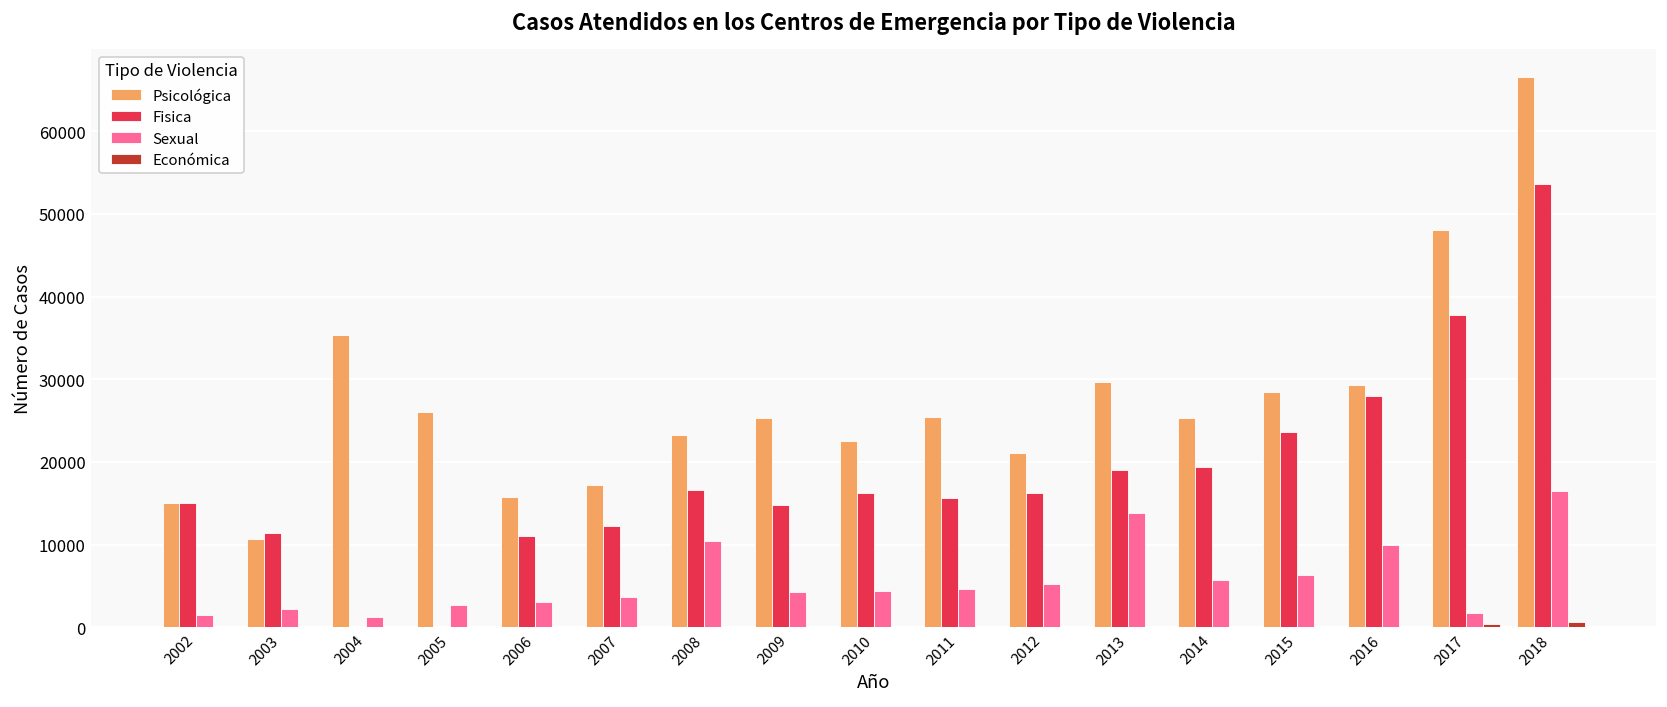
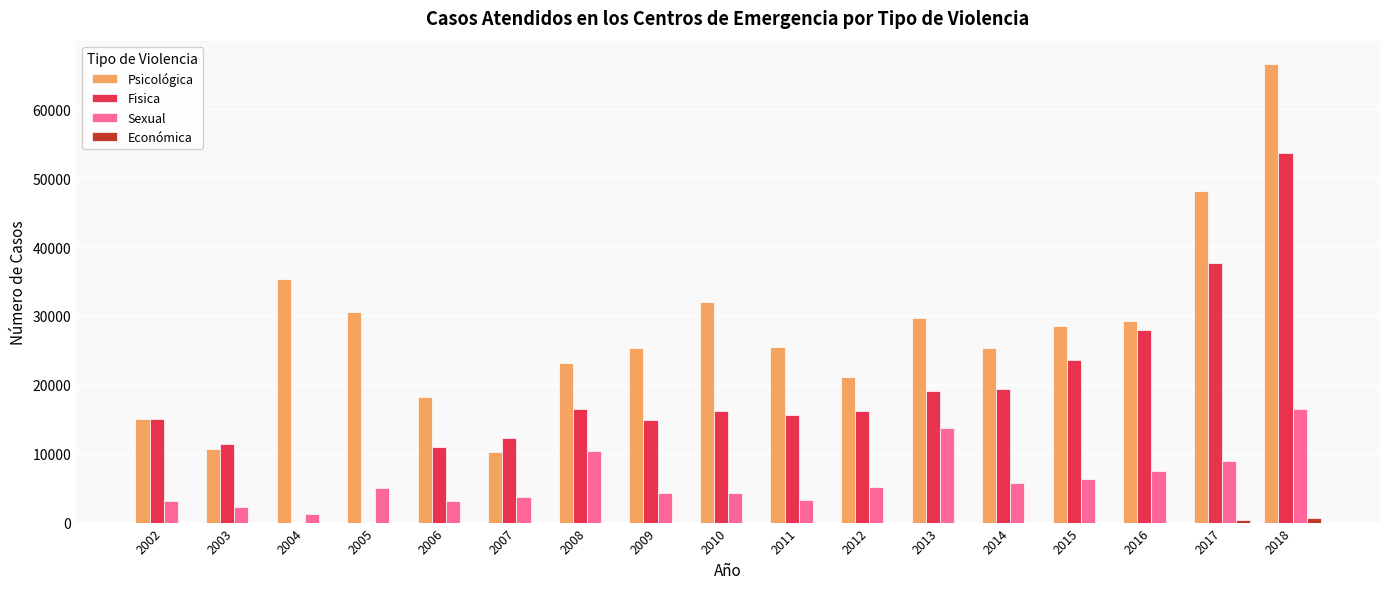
Sexual, 2002: 2000 -> 3000
Psicológica, 2005: 26000 -> 31000
Sexual, 2005: 3000 -> 5000
Psicológica, 2006: 16000 -> 18000
Psicológica, 2007: 17000 -> 10000
Psicológica, 2010: 23000 -> 32000
Sexual, 2011: 5000 -> 3000
Sexual, 2016: 10000 -> 7000
Sexual, 2017: 2000 -> 9000
